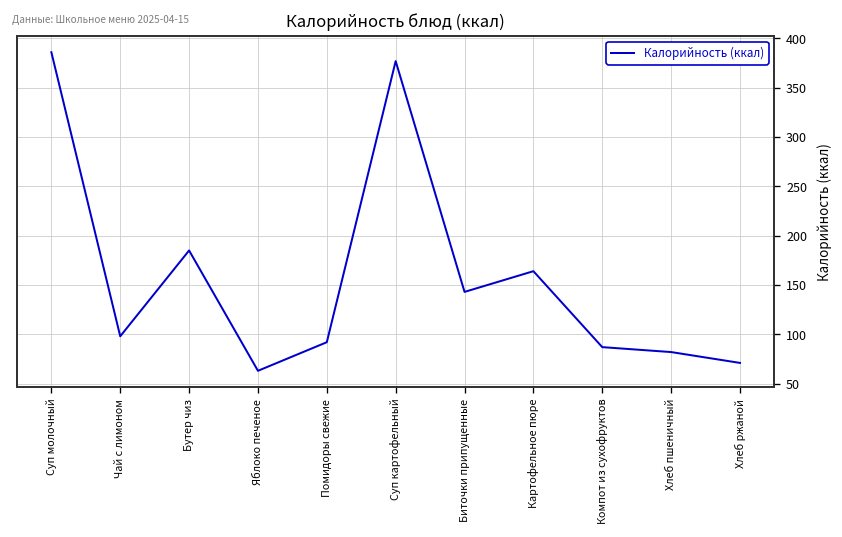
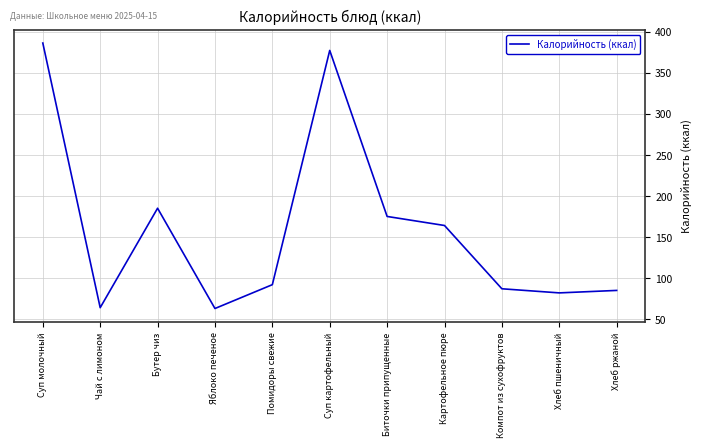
Чай с лимоном: 100 -> 60
Биточки припущенные: 140 -> 180
Хлеб ржаной: 70 -> 90
